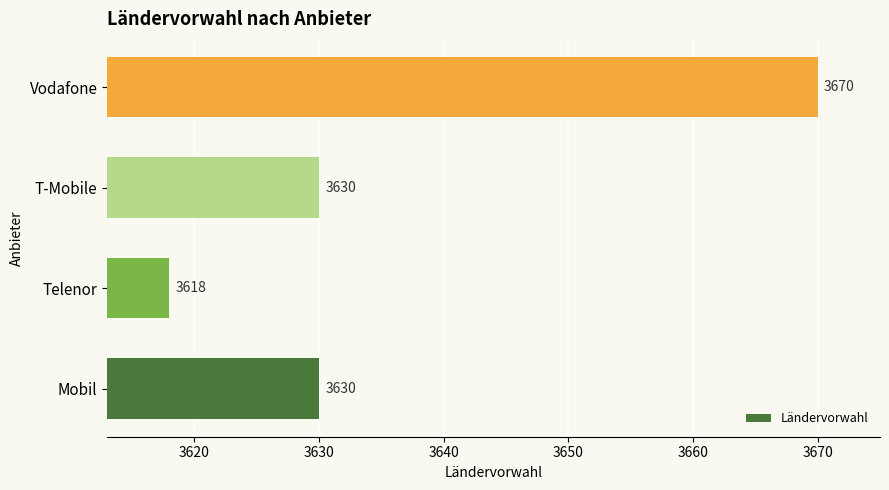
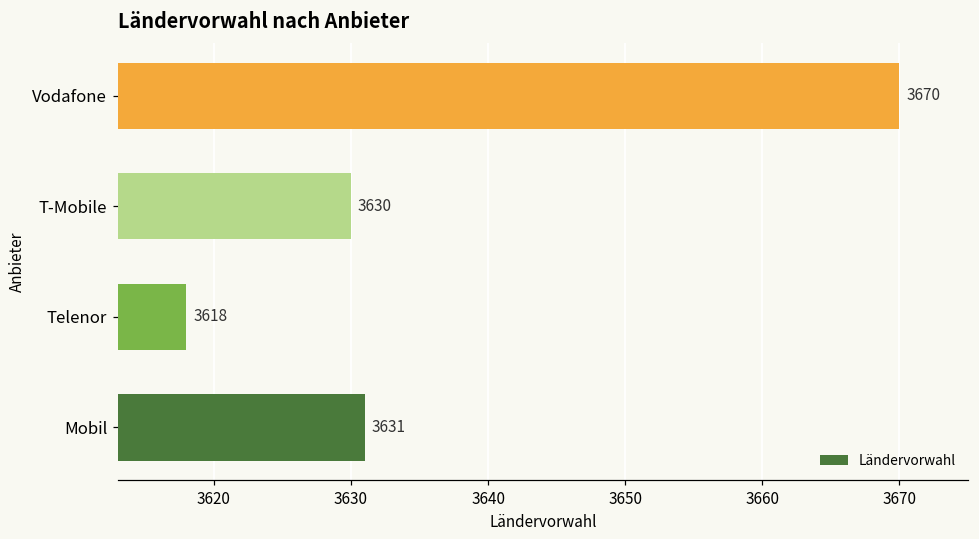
Mobil: 3630 -> 3631
